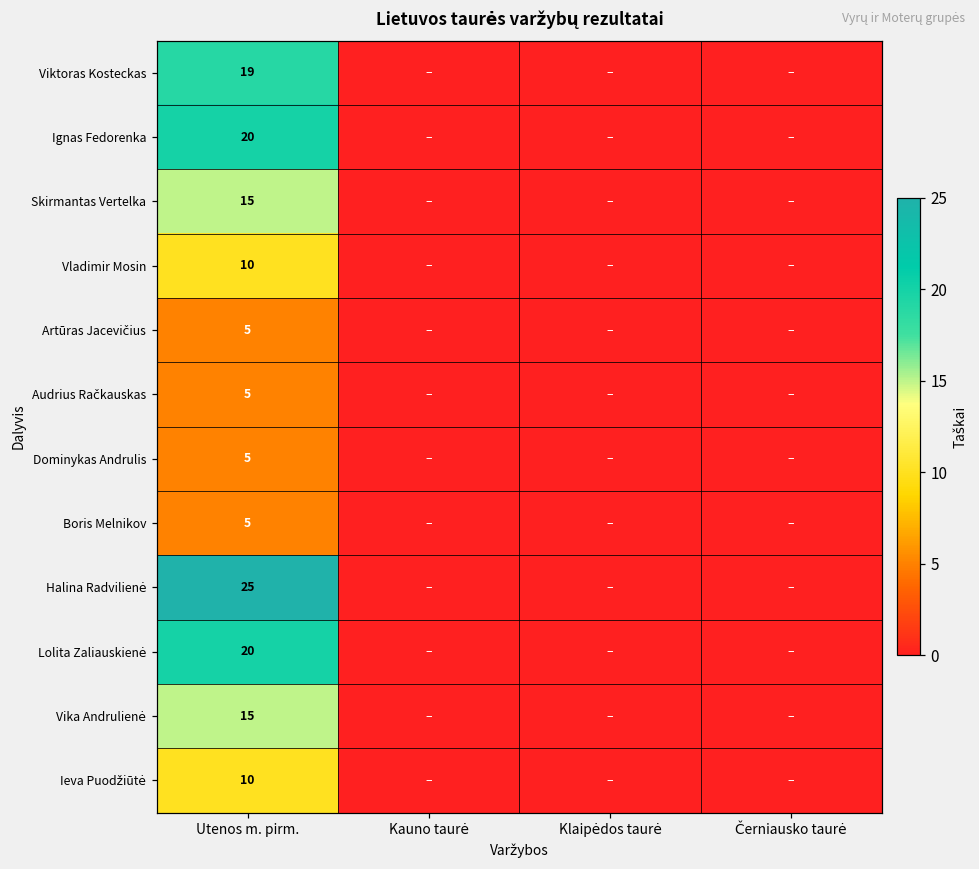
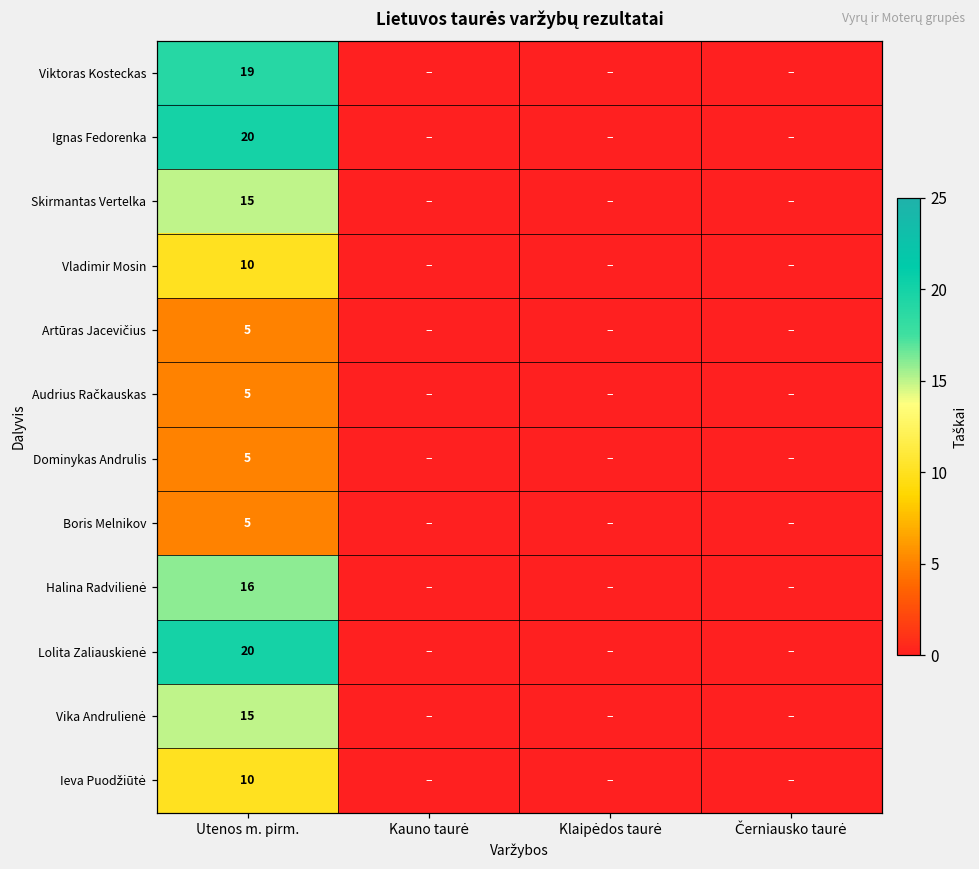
Halina Radvilienė, Utenos m. pirm.: 25 -> 16
